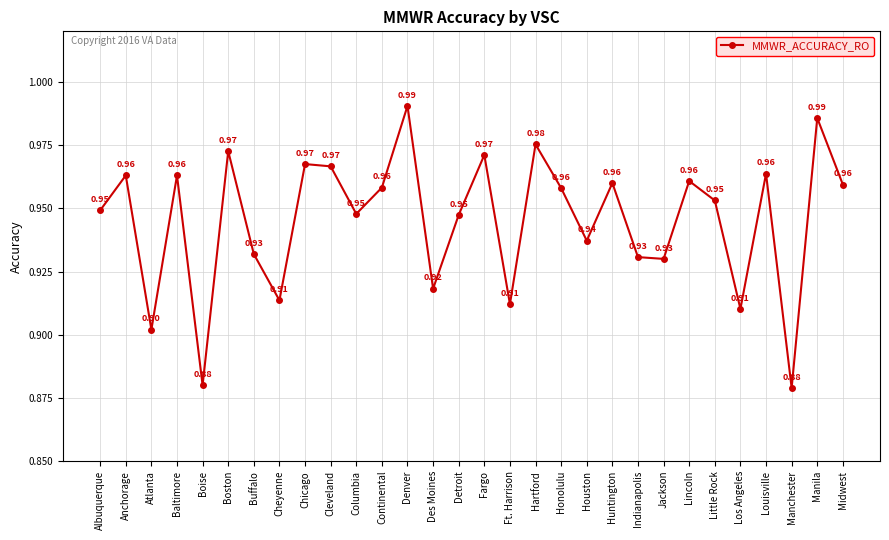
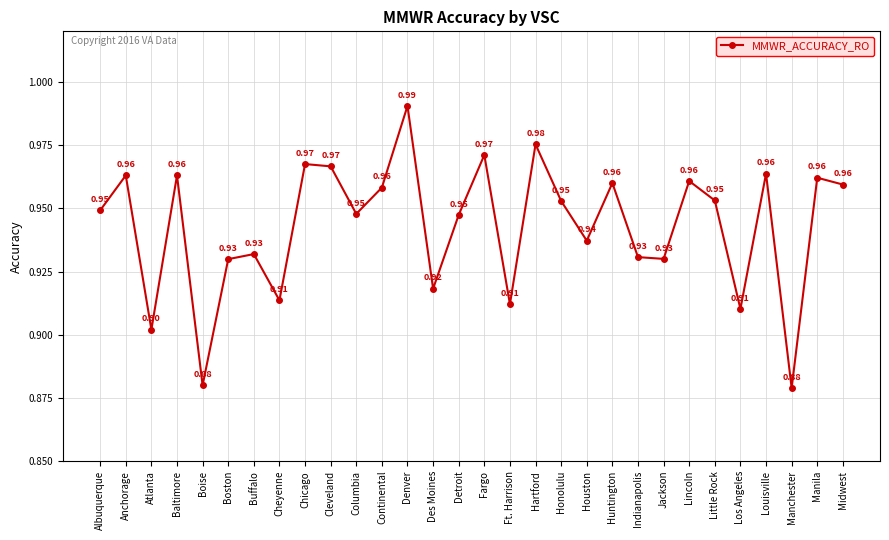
Boston: 0.97 -> 0.93
Honolulu: 0.96 -> 0.95
Manila: 0.99 -> 0.96
